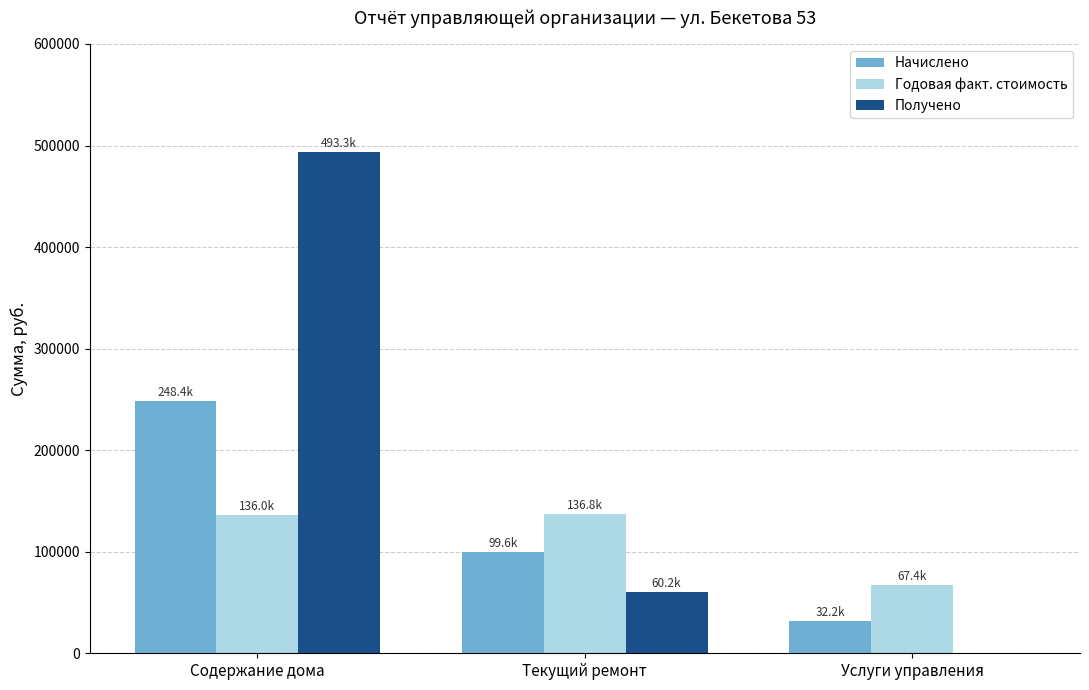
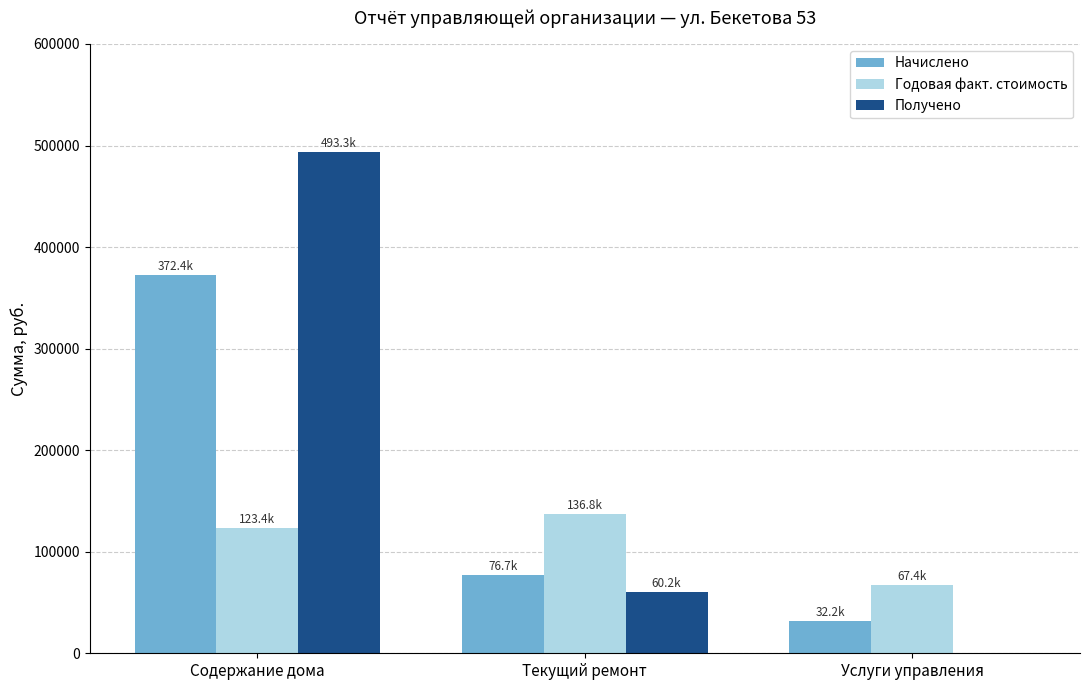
Начислено, Содержание дома: 248.4k -> 372.4k
Годовая факт. стоимость, Содержание дома: 136.0k -> 123.4k
Начислено, Текущий ремонт: 99.6k -> 76.7k
